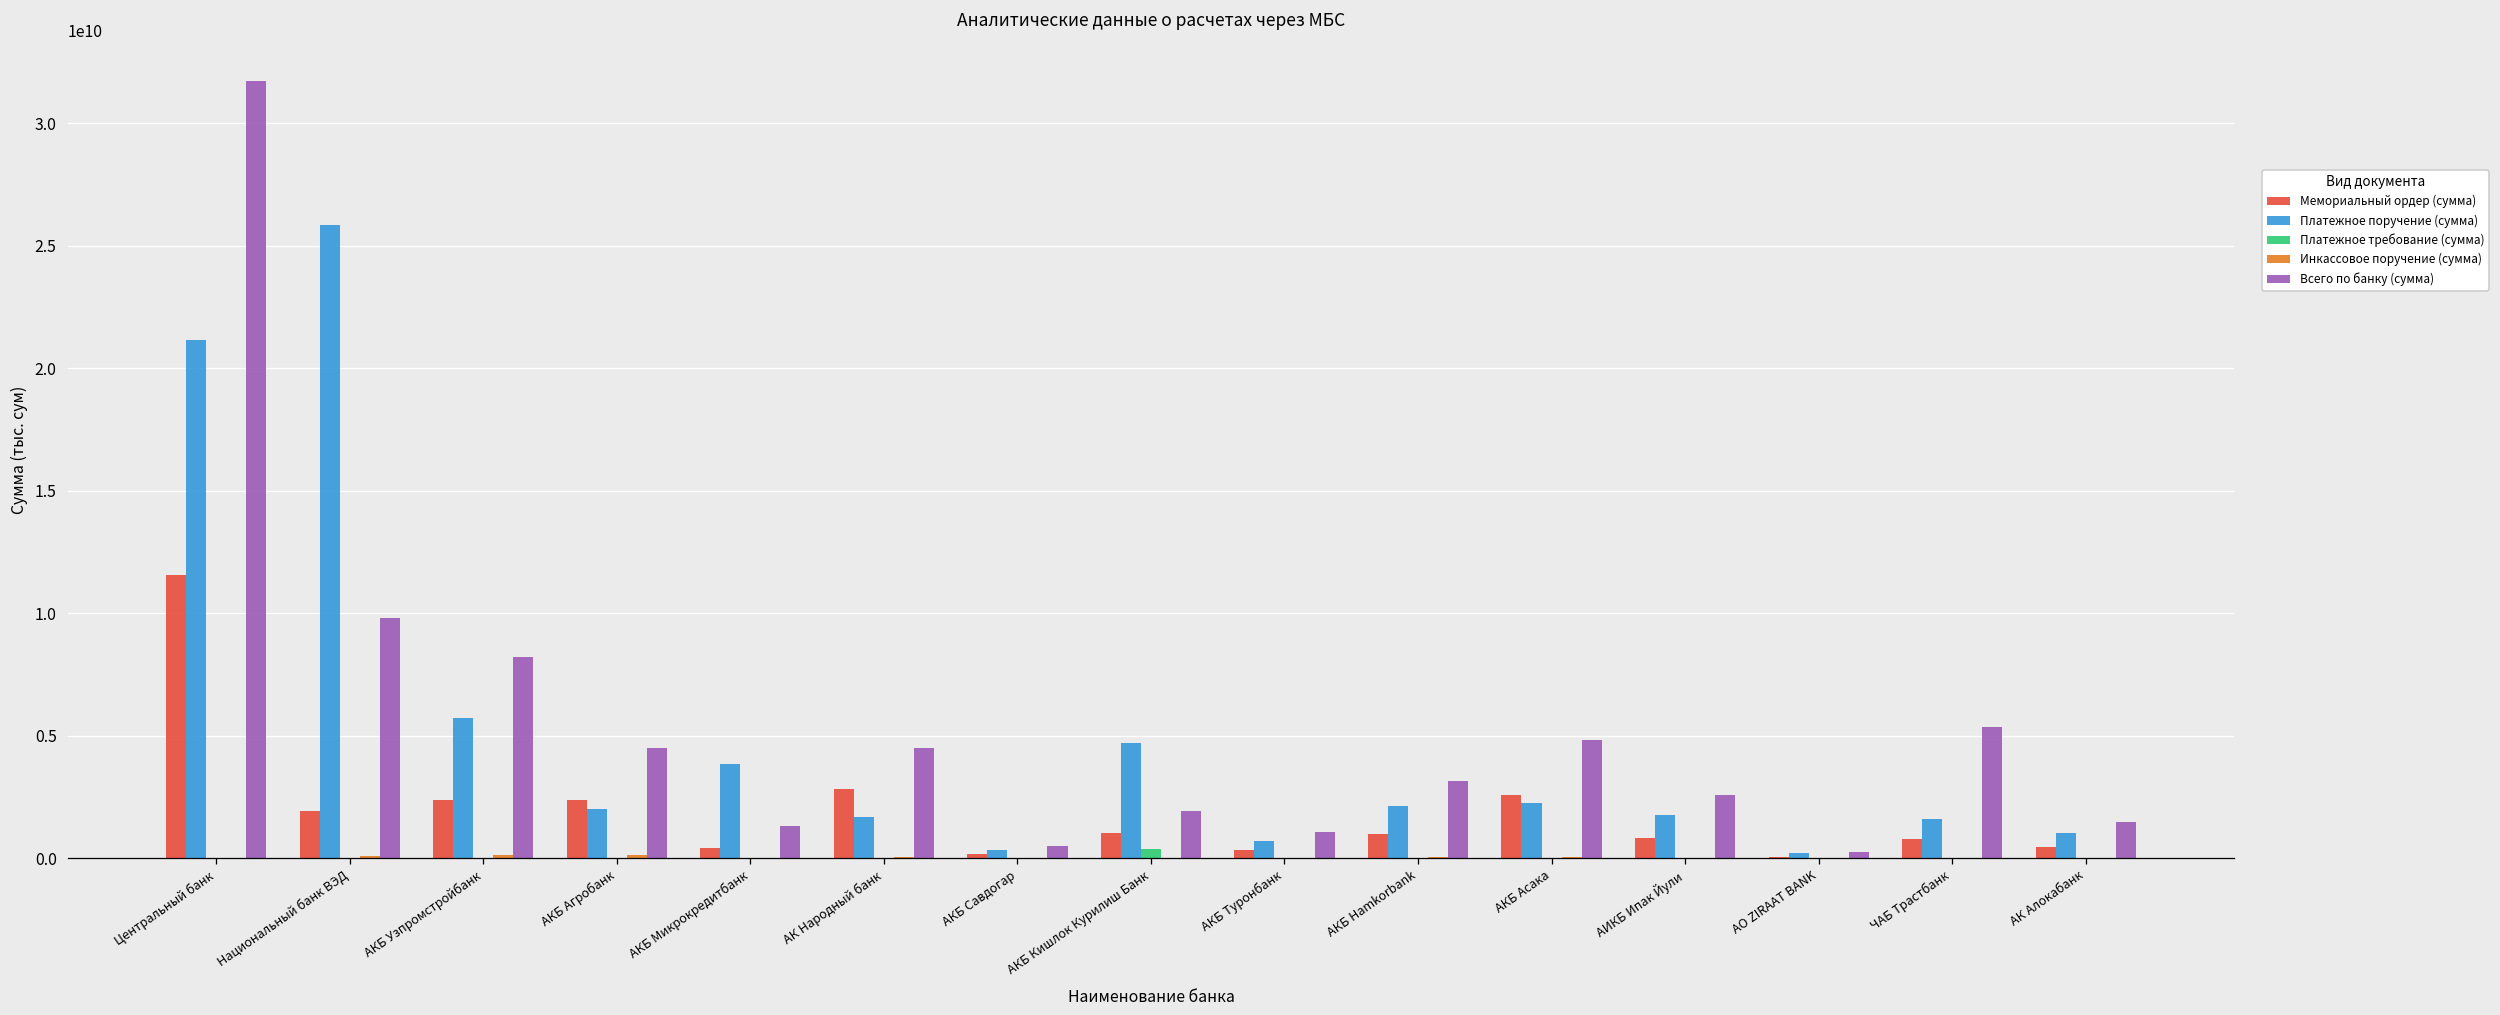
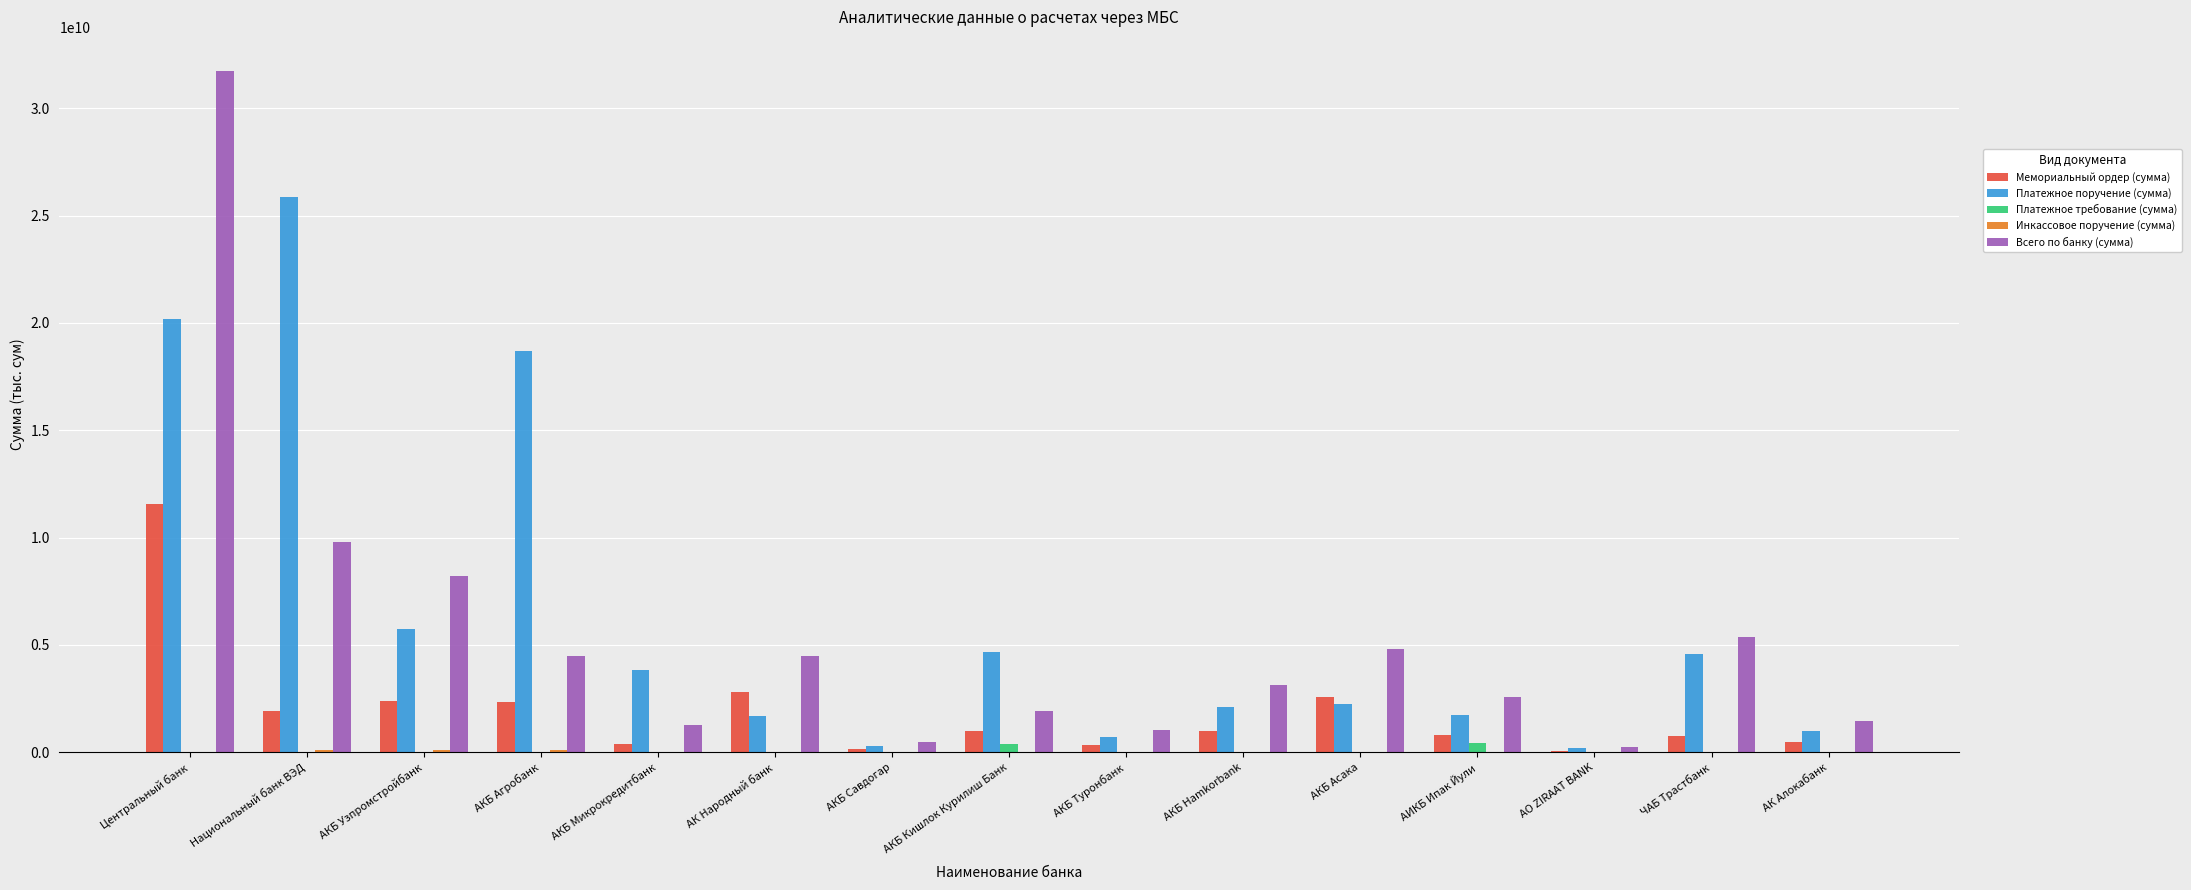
Платежное поручение (сумма), Центральный банк: 21200000000 -> 20200000000
Платежное поручение (сумма), АКБ Агробанк: 2000000000 -> 18700000000
Платежное требование (сумма), АИКБ Ипак Йули: 0 -> 400000000
Платежное поручение (сумма), ЧАБ Трастбанк: 1600000000 -> 4600000000
